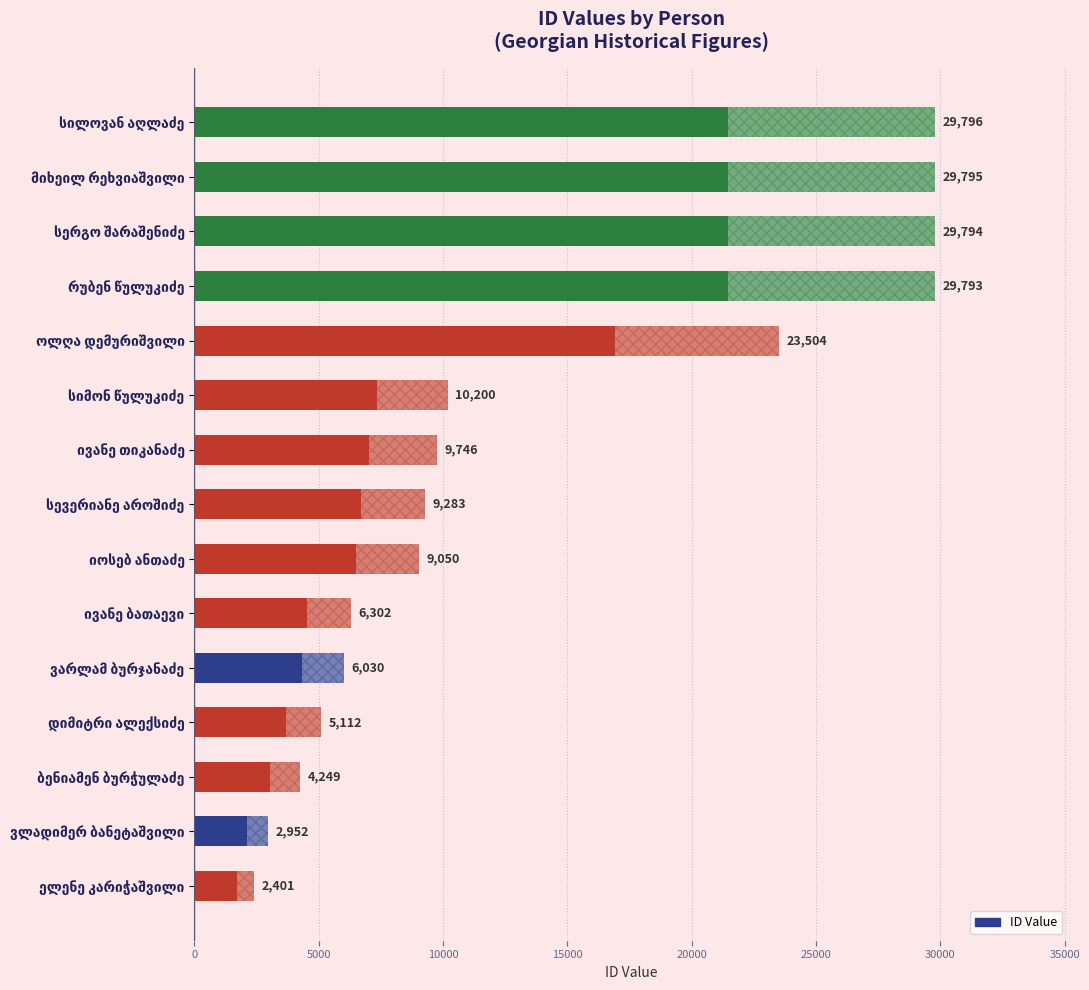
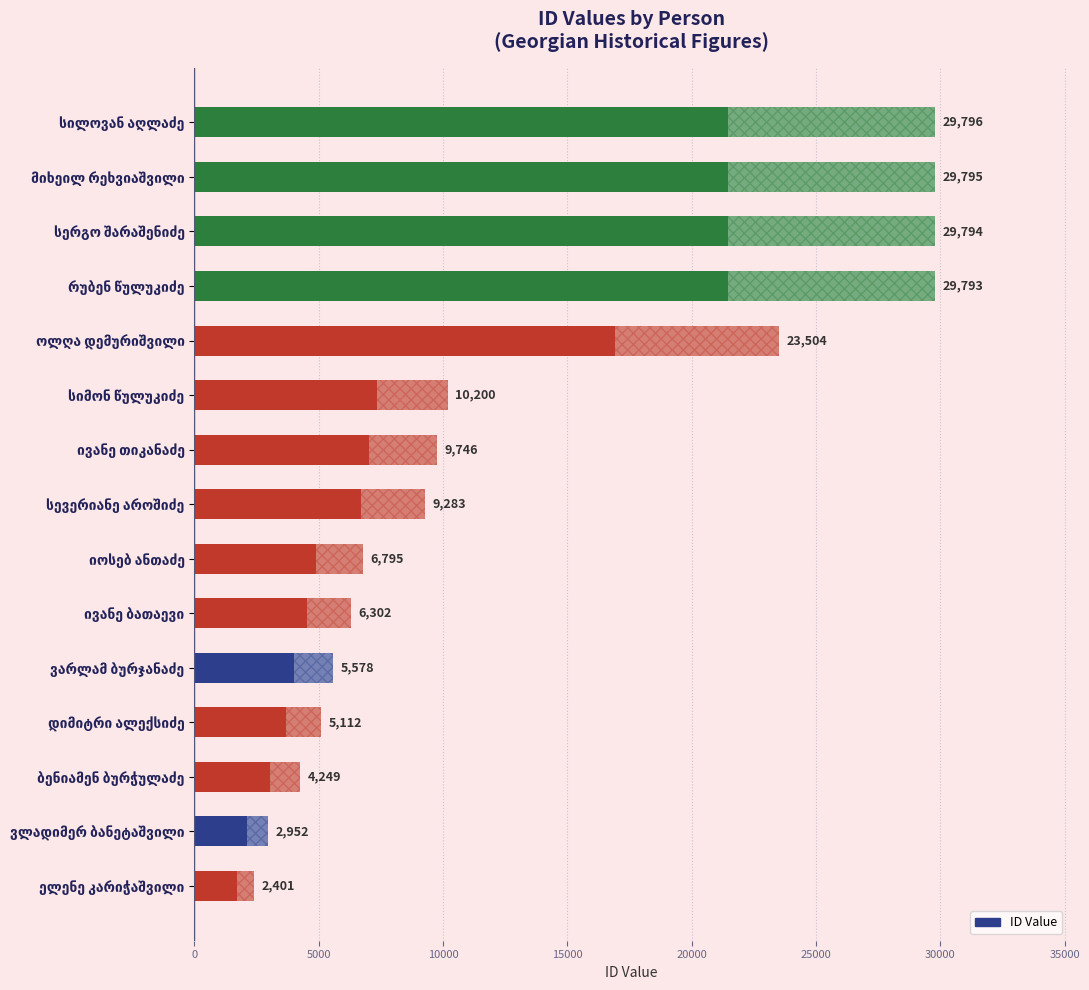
იოსებ ანთაძე: 9,050 -> 6,795
ვარლამ ბურჯანაძე: 6,030 -> 5,578
